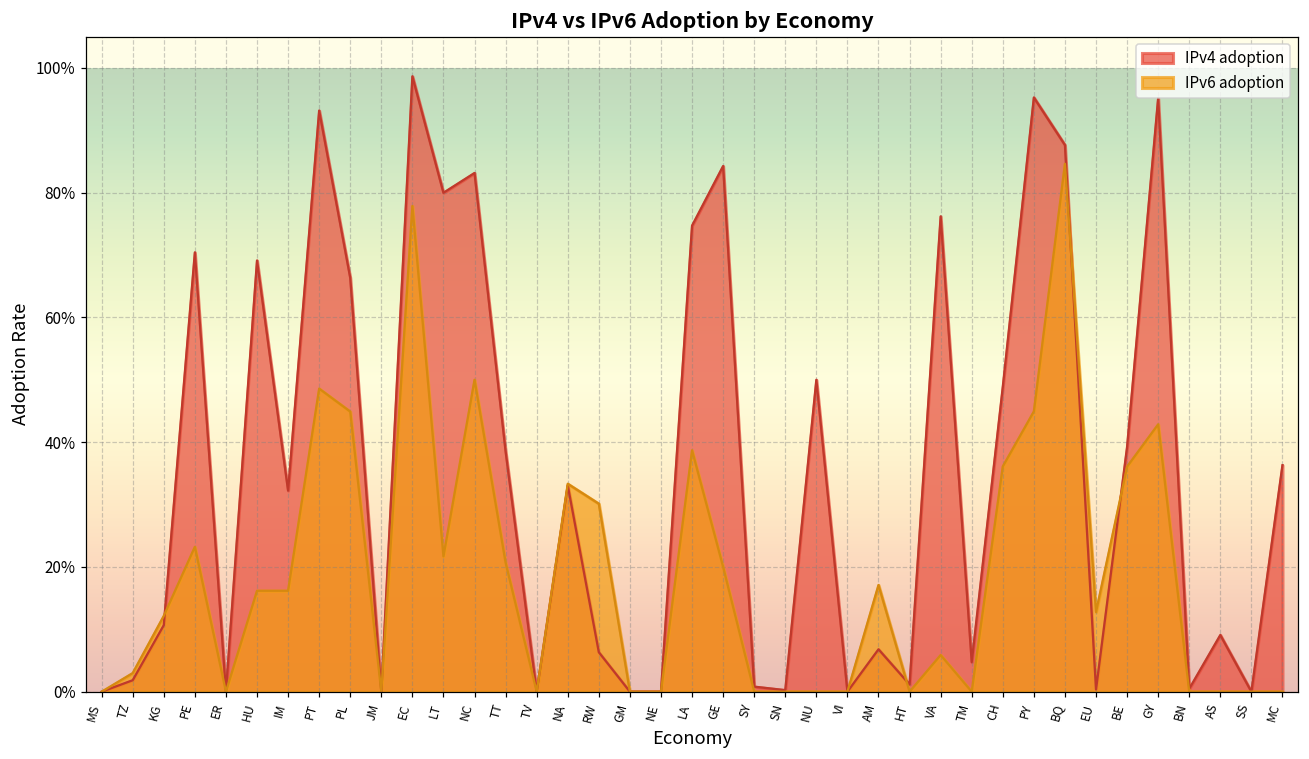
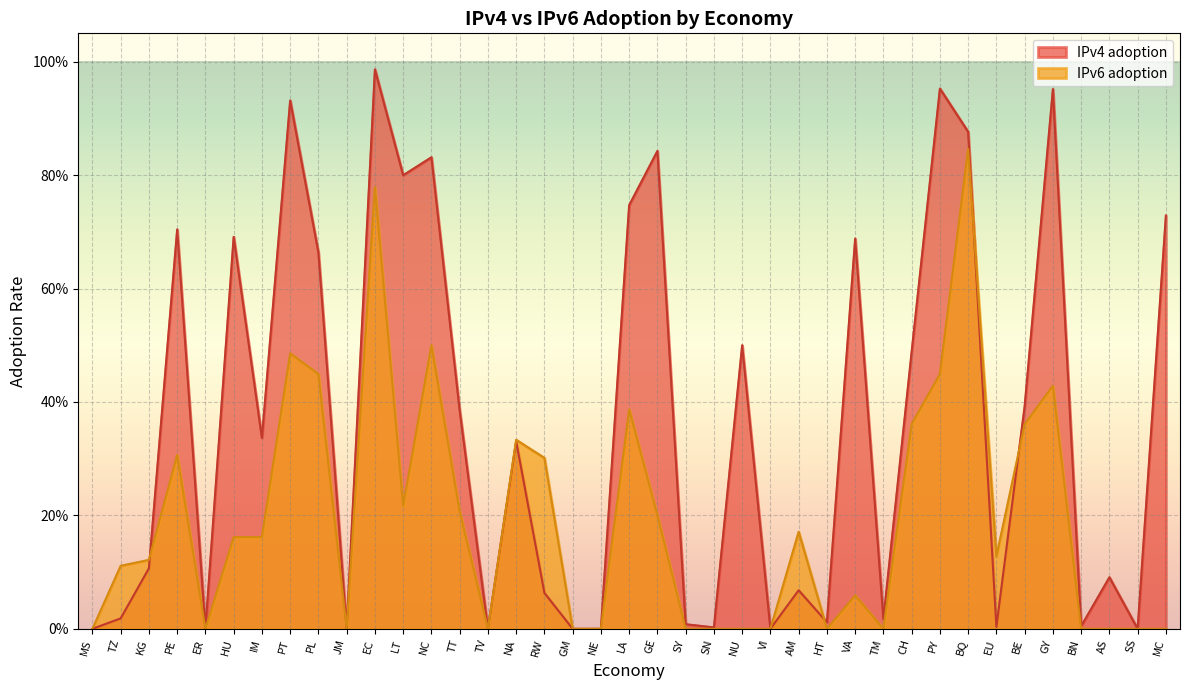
IPv6 adoption, TZ: 3% -> 11%
IPv6 adoption, PE: 23% -> 31%
IPv4 adoption, IM: 32% -> 34%
IPv4 adoption, VA: 76% -> 69%
IPv4 adoption, TM: 5% -> 2%
IPv4 adoption, MC: 36% -> 73%
